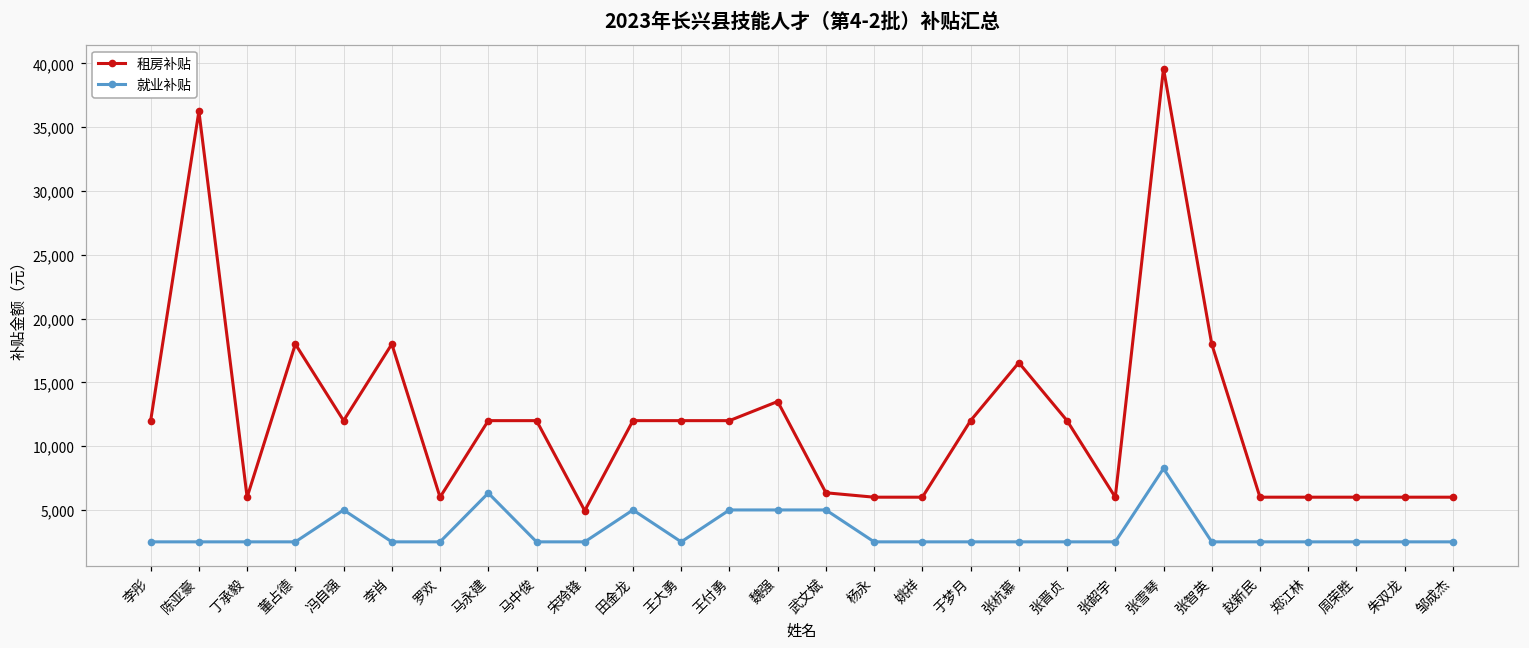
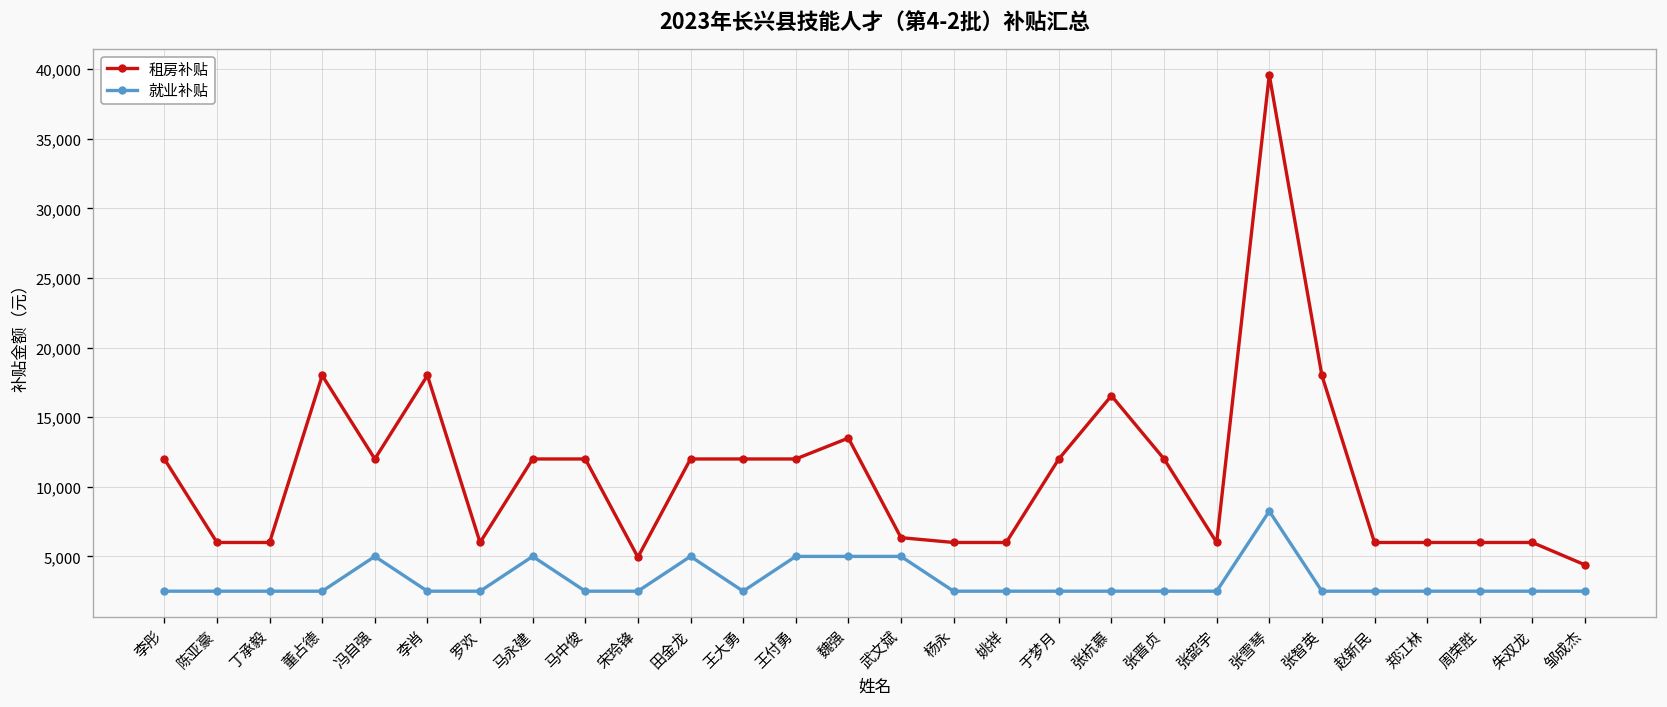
租房补贴, 陈亚豪: 36,300 -> 6,000
就业补贴, 马永建: 6,300 -> 5,000
租房补贴, 邹成杰: 6,000 -> 4,400
